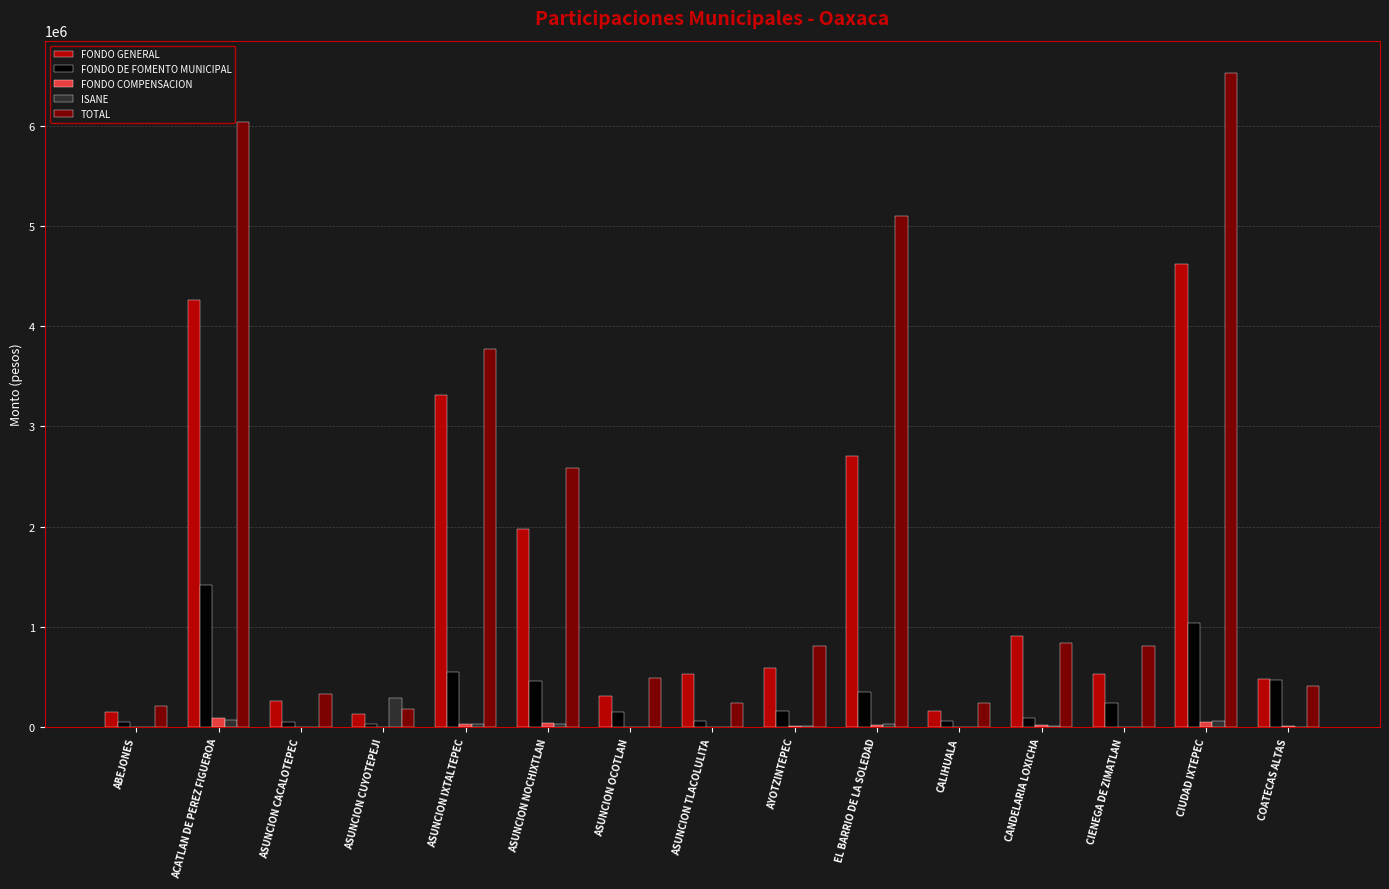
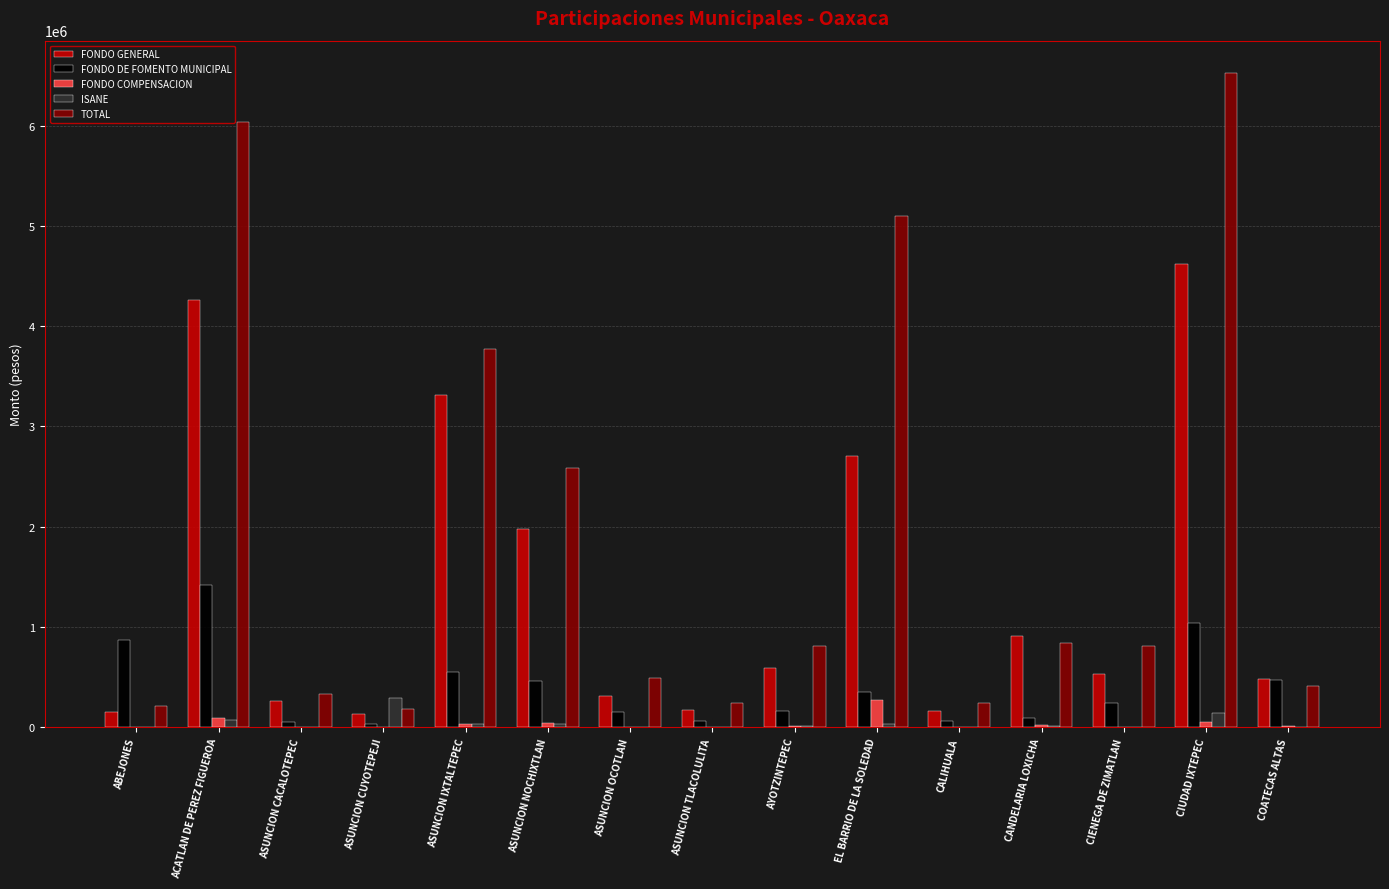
FONDO DE FOMENTO MUNICIPAL, ABEJONES: 50000 -> 870000
FONDO GENERAL, ASUNCION TLACOLULITA: 530000 -> 170000
FONDO COMPENSACION, EL BARRIO DE LA SOLEDAD: 30000 -> 270000
ISANE, CIUDAD IXTEPEC: 60000 -> 150000
